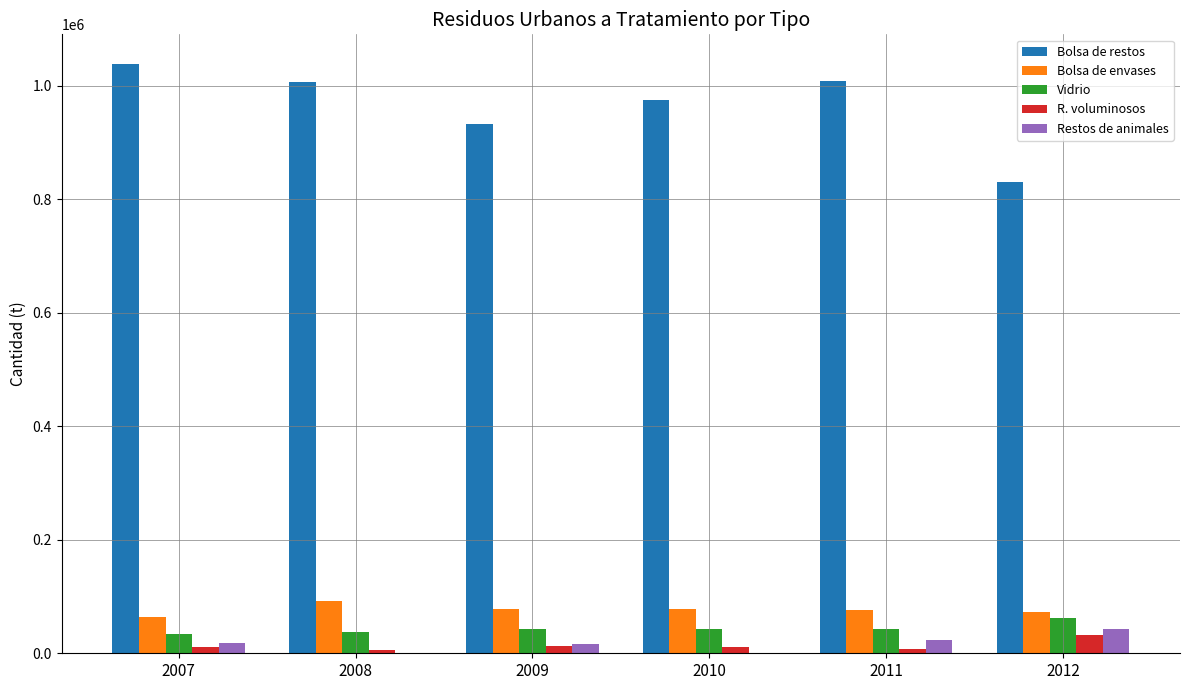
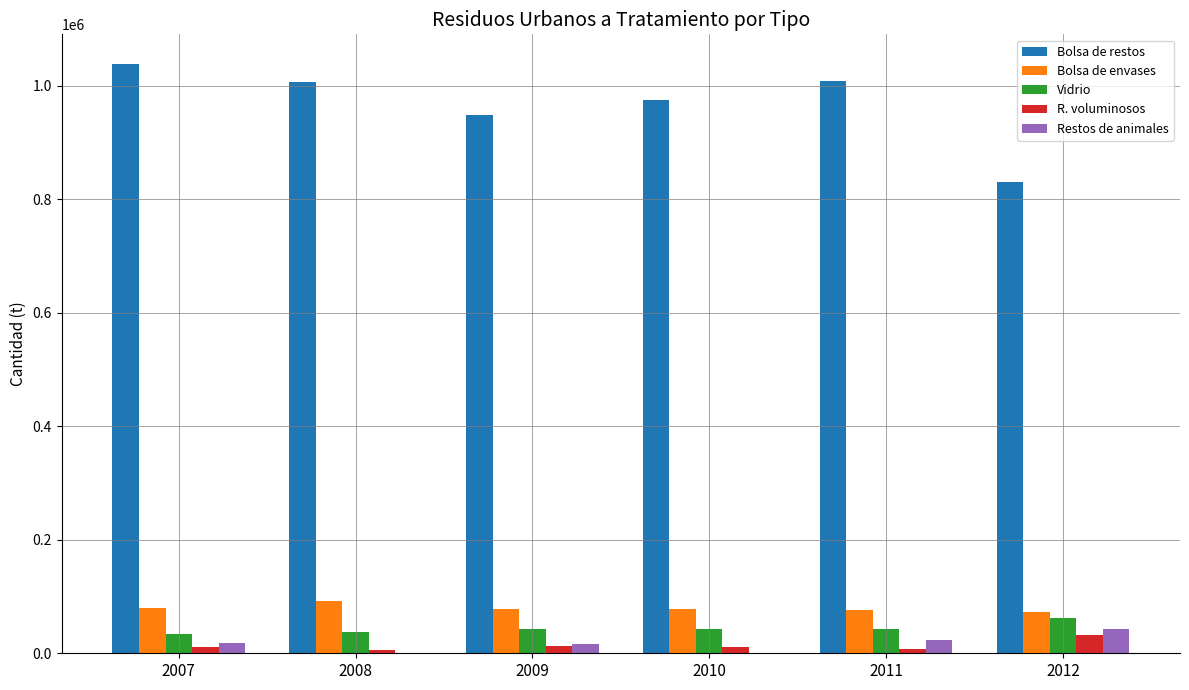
Bolsa de envases, 2007: 60000 -> 80000
Bolsa de restos, 2009: 930000 -> 950000
